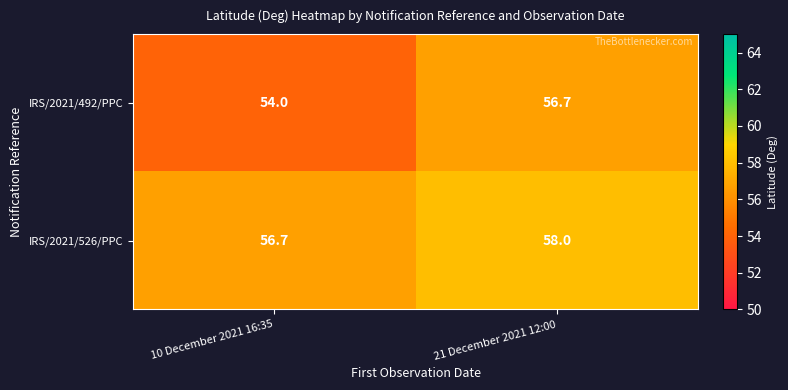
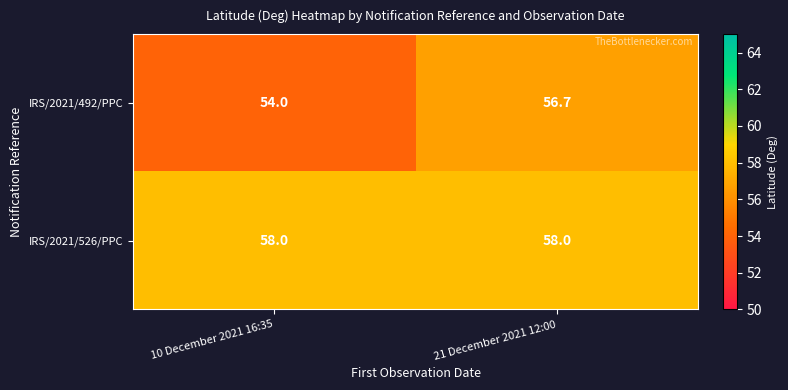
IRS/2021/526/PPC, 10 December 2021 16:35: 56.7 -> 58.0
